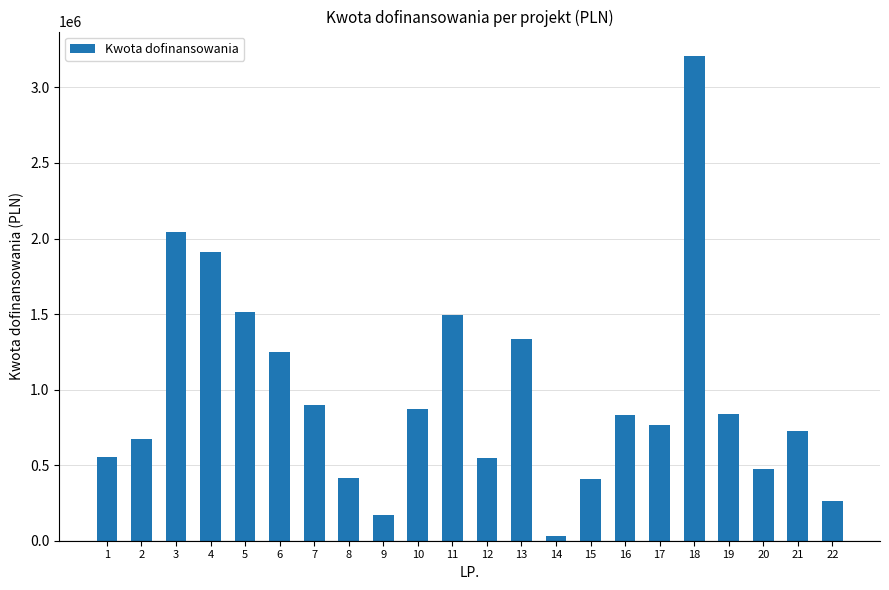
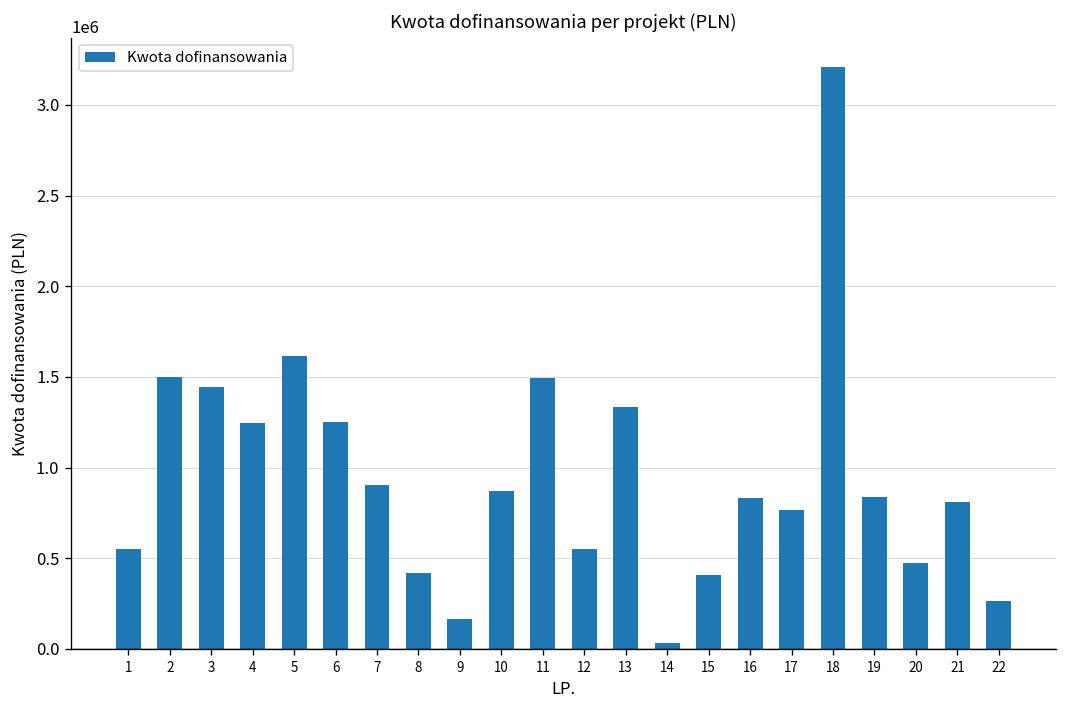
2: 670000 -> 1500000
3: 2040000 -> 1450000
4: 1910000 -> 1250000
5: 1510000 -> 1620000
21: 720000 -> 810000
